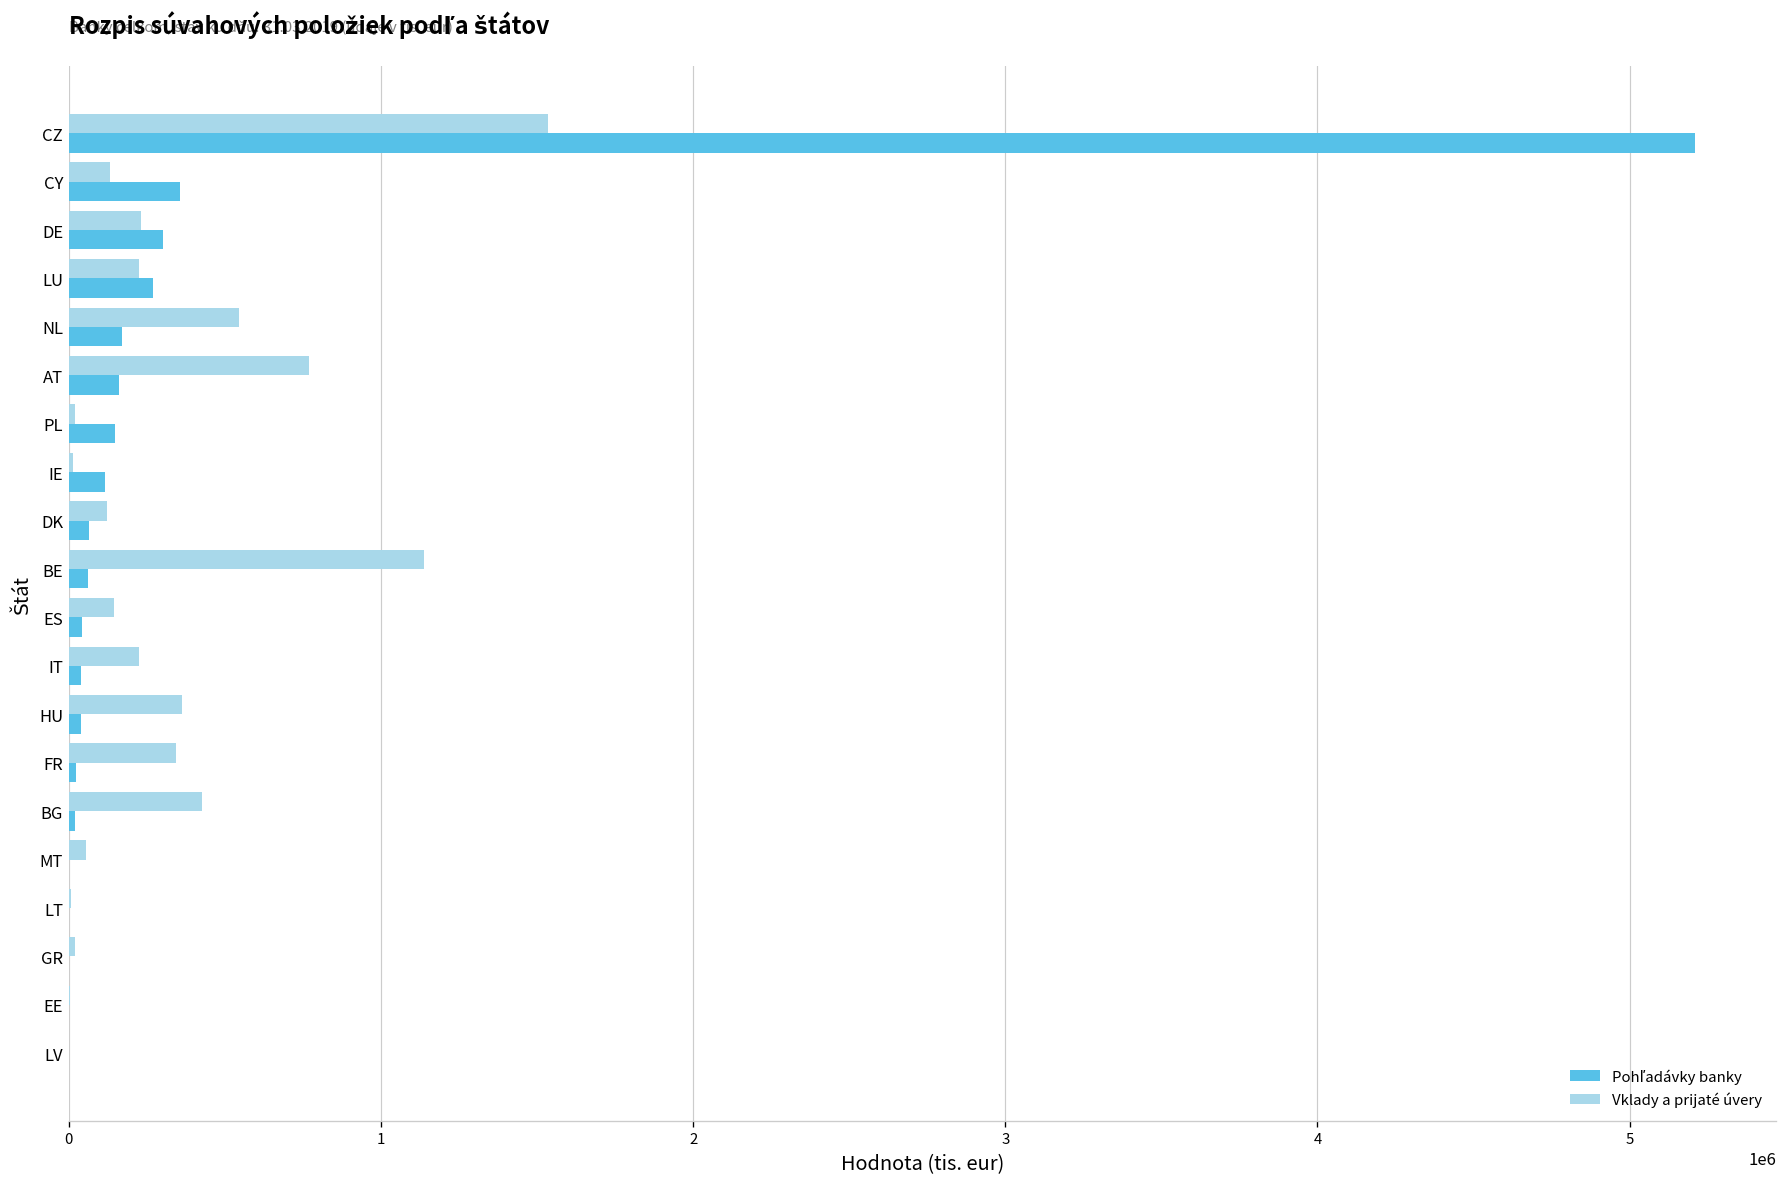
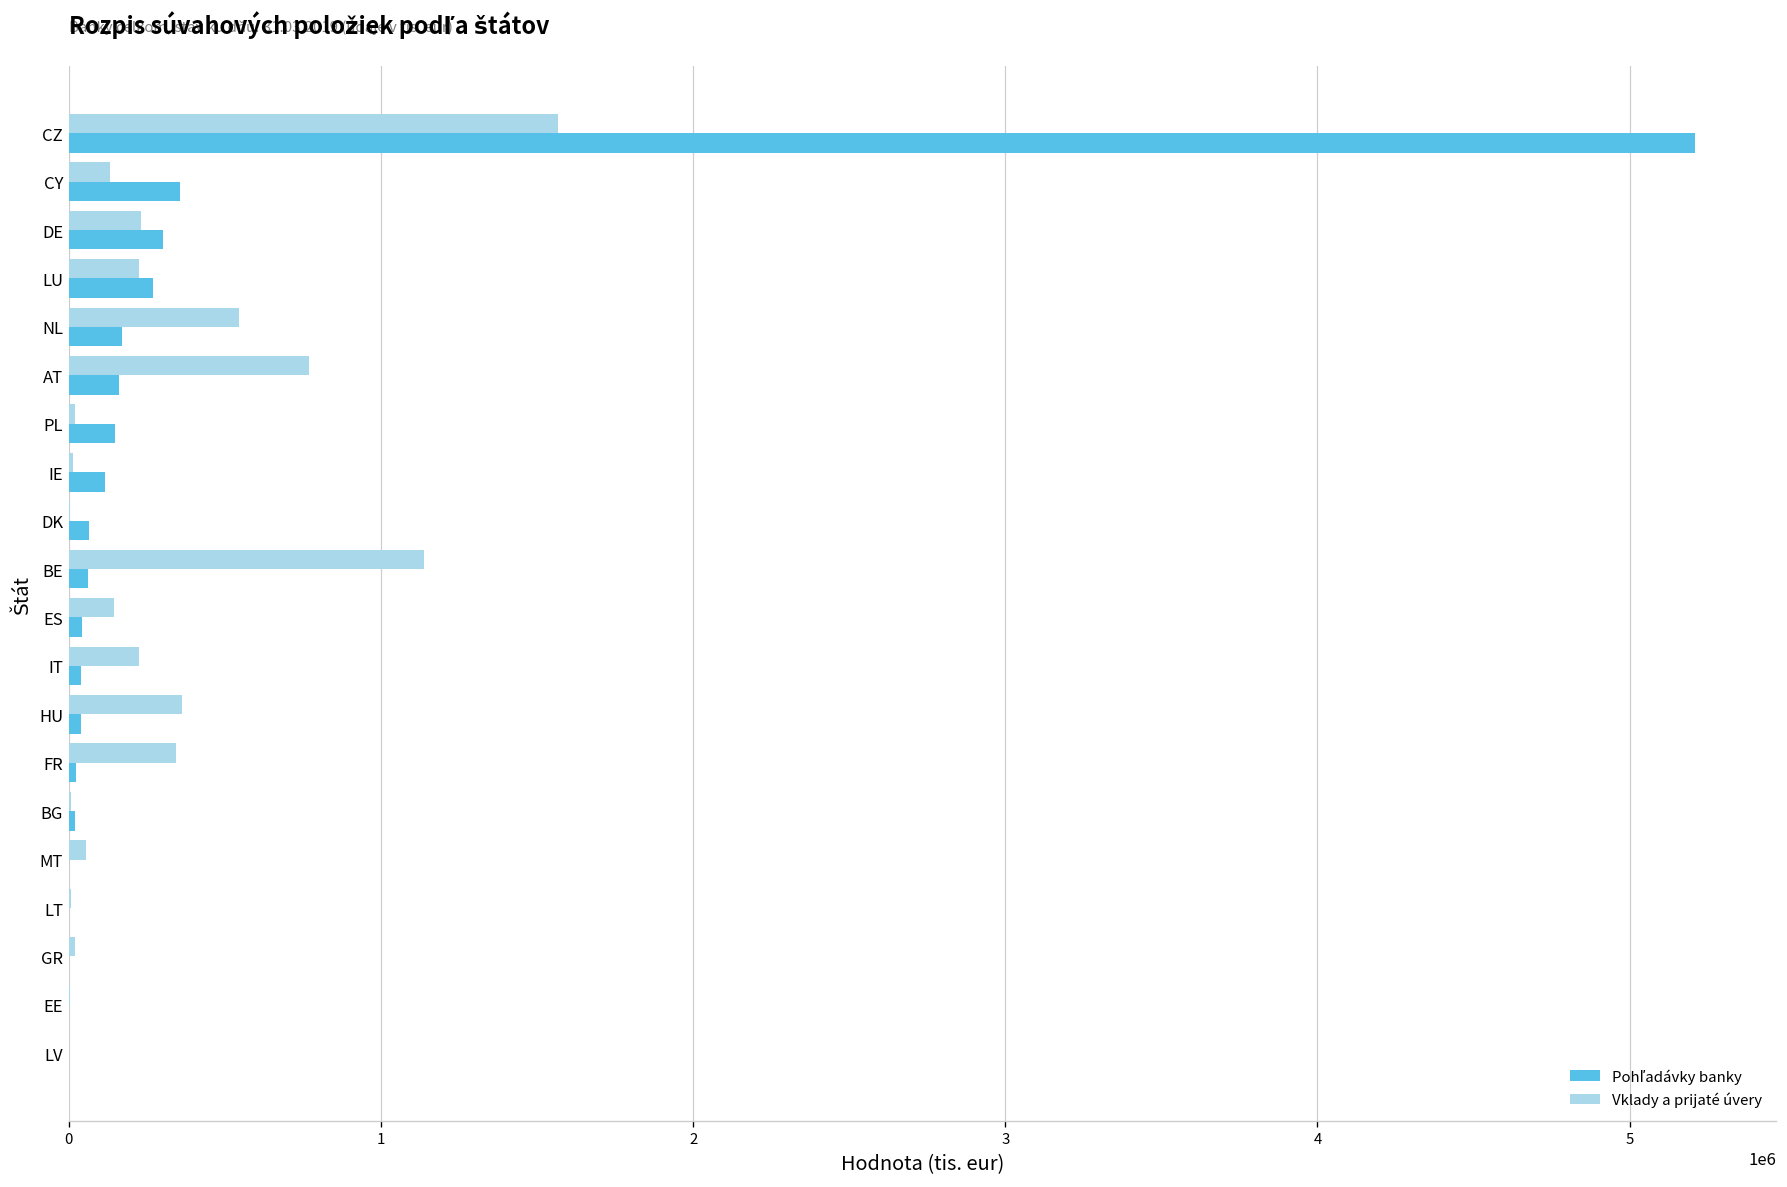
Vklady a prijaté úvery, CZ: 1530000 -> 1570000
Vklady a prijaté úvery, DK: 120000 -> 0
Vklady a prijaté úvery, BG: 430000 -> 10000
